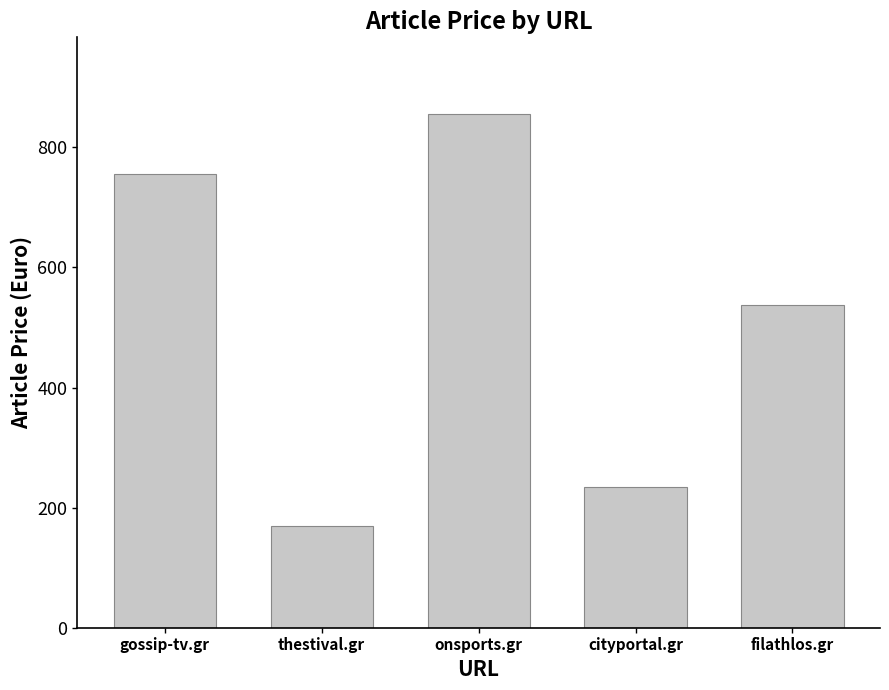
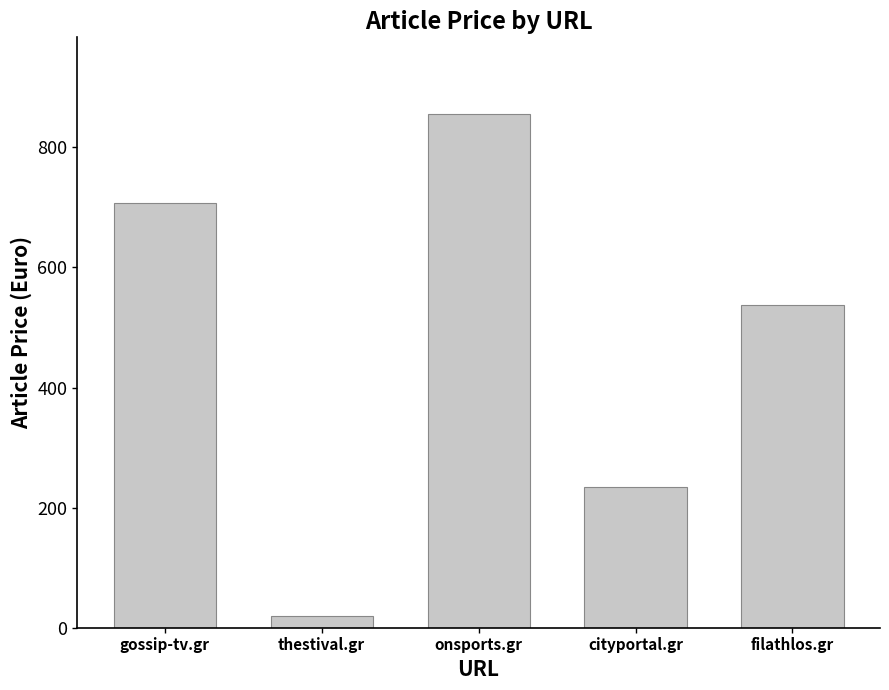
gossip-tv.gr: 760 -> 710
thestival.gr: 170 -> 20
